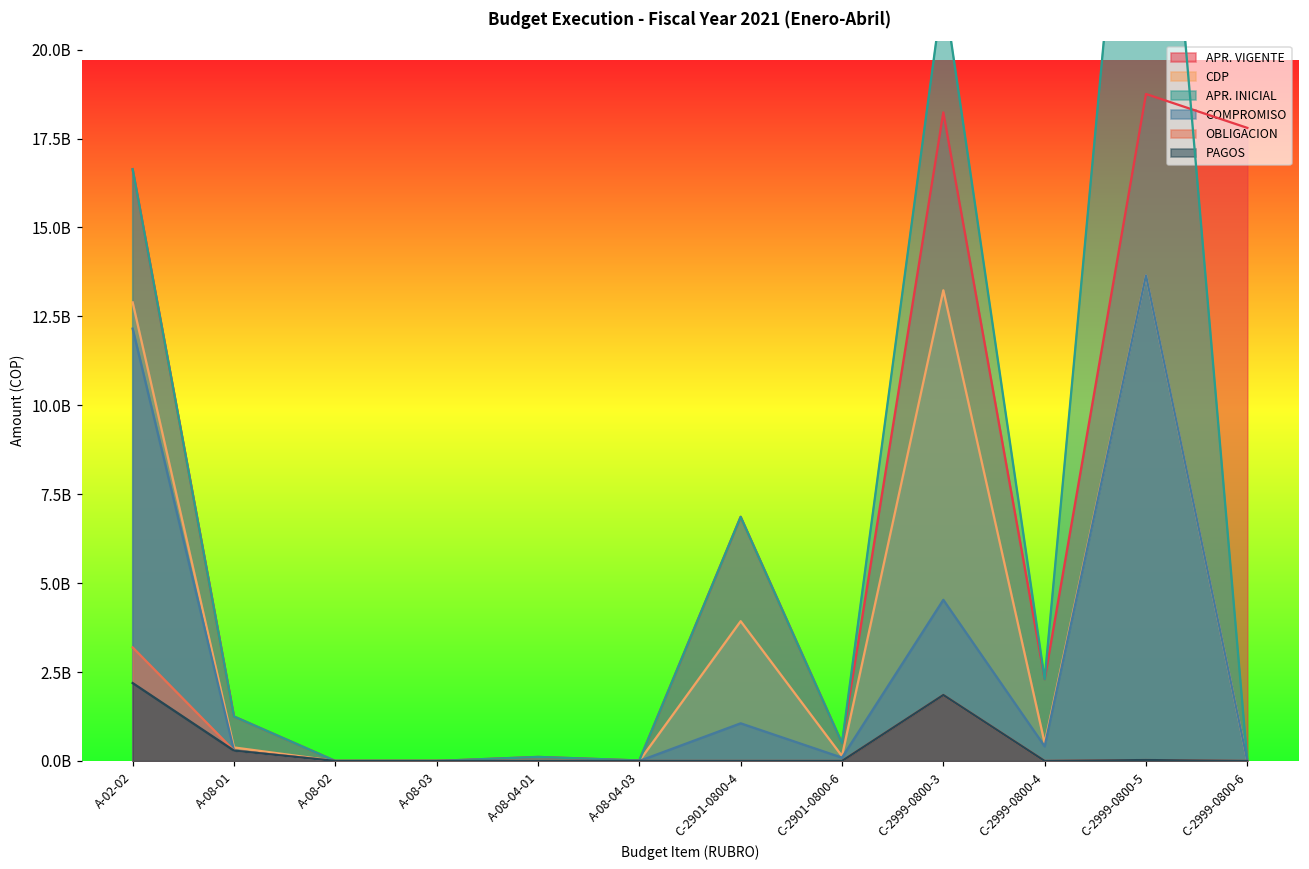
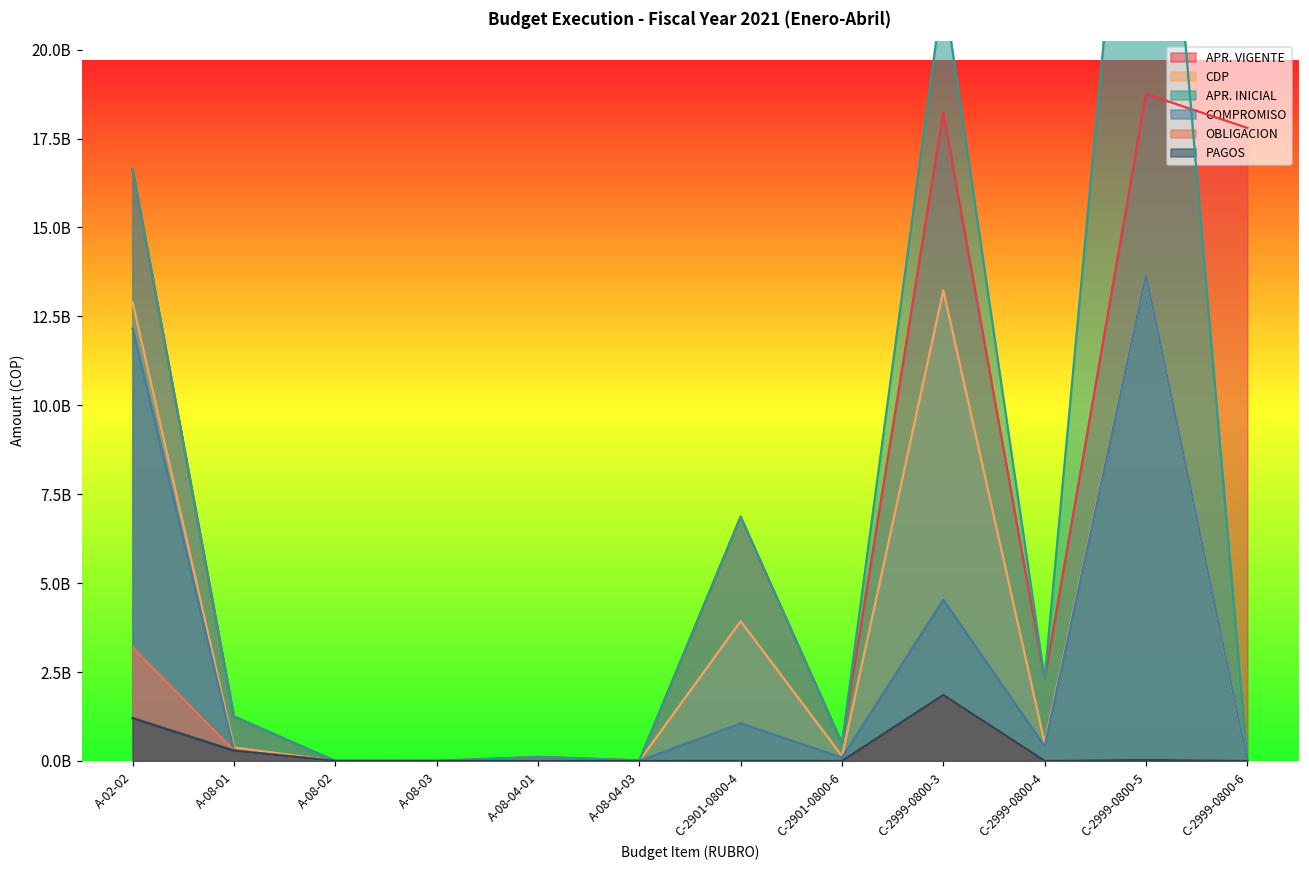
PAGOS, A-02-02: 2200000000 -> 1200000000
